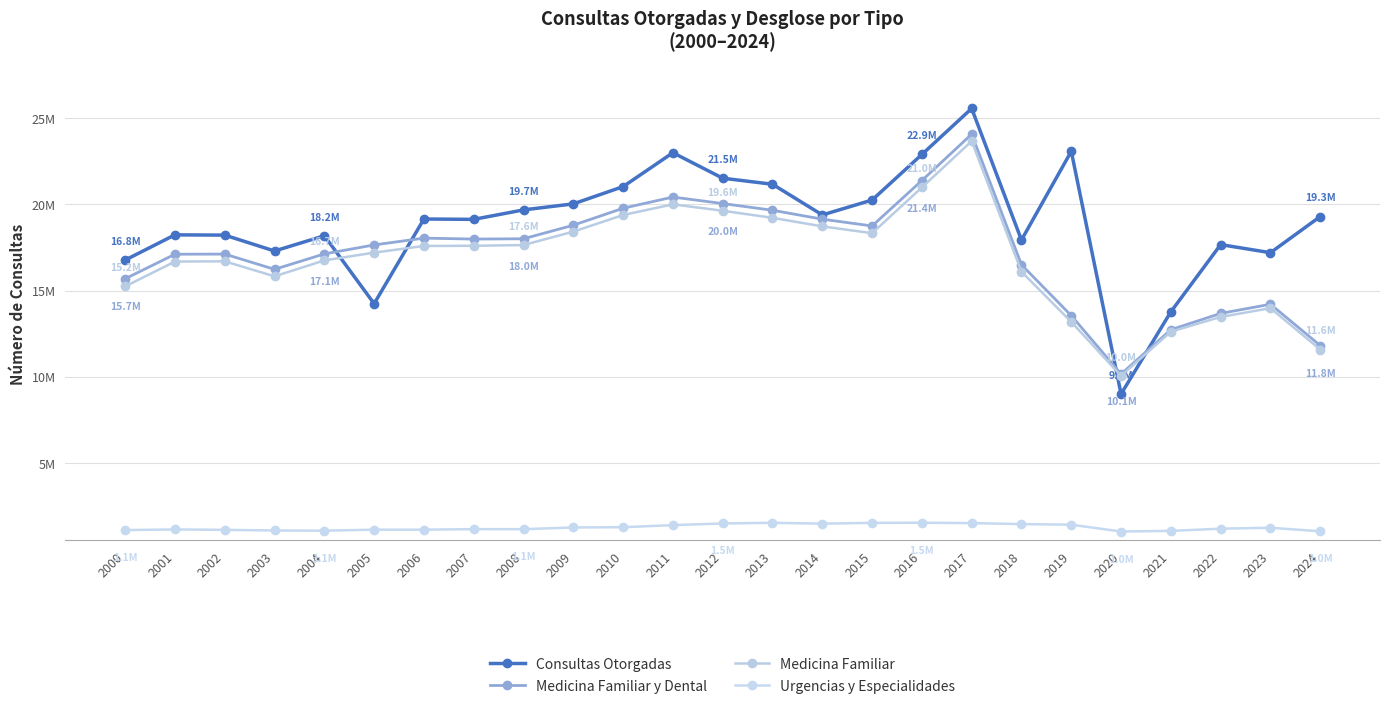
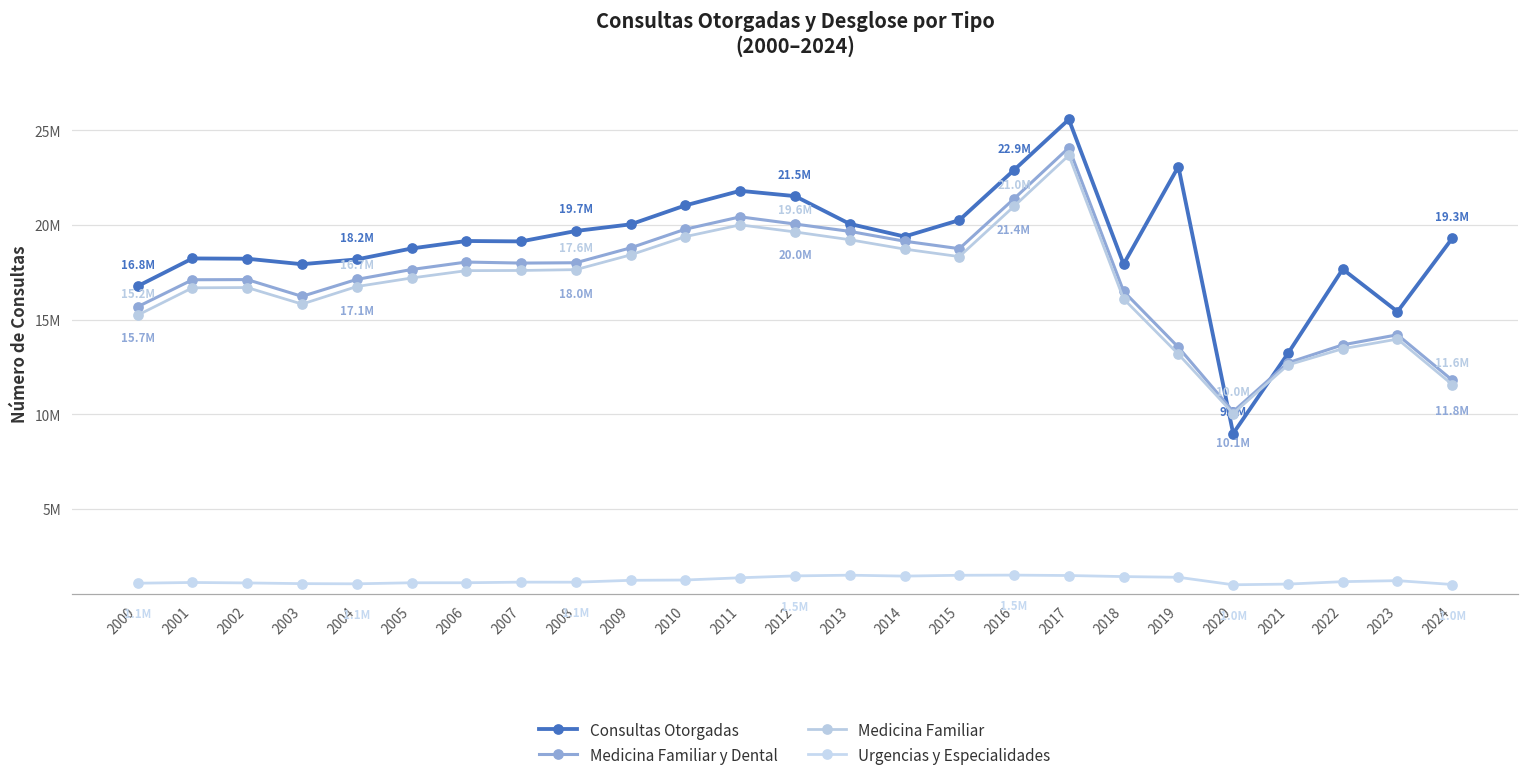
Consultas Otorgadas, 2003: 17300000 -> 17900000
Consultas Otorgadas, 2005: 14200000 -> 18800000
Consultas Otorgadas, 2011: 23000000 -> 21800000
Consultas Otorgadas, 2013: 21200000 -> 20100000
Consultas Otorgadas, 2021: 13800000 -> 13200000
Consultas Otorgadas, 2023: 17200000 -> 15400000
